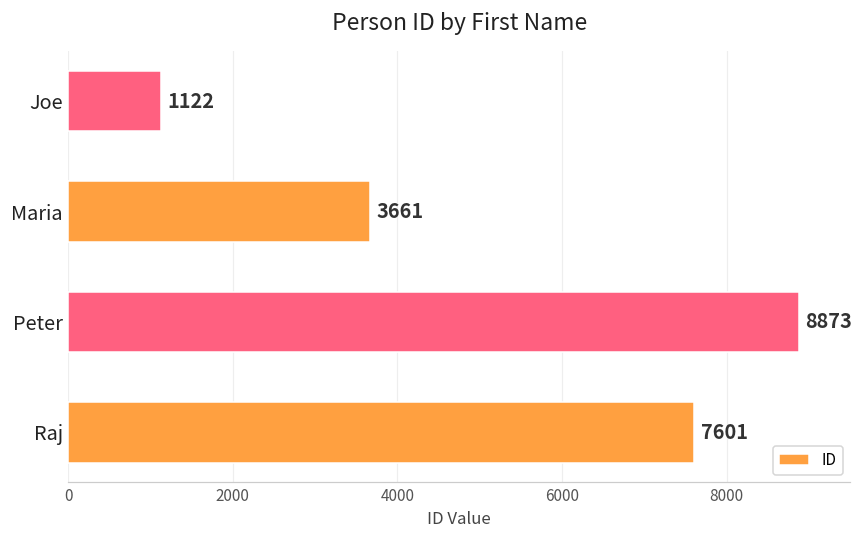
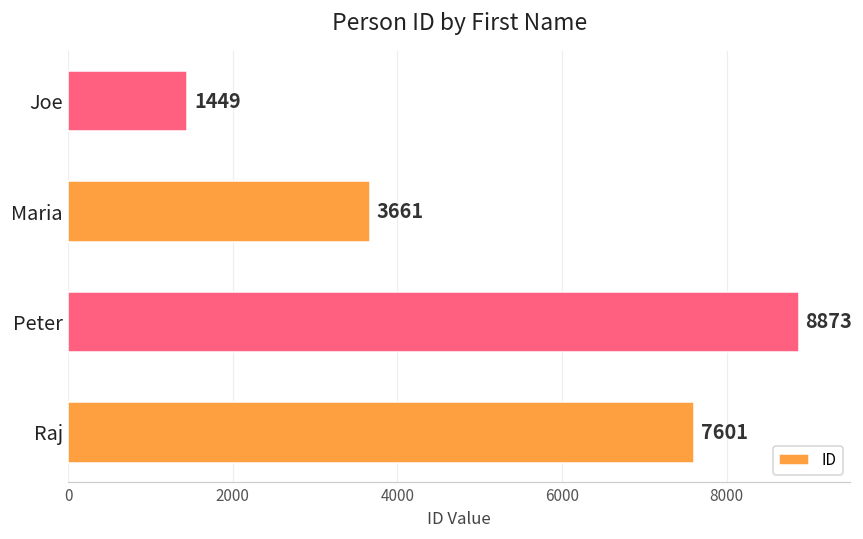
Joe: 1122 -> 1449
